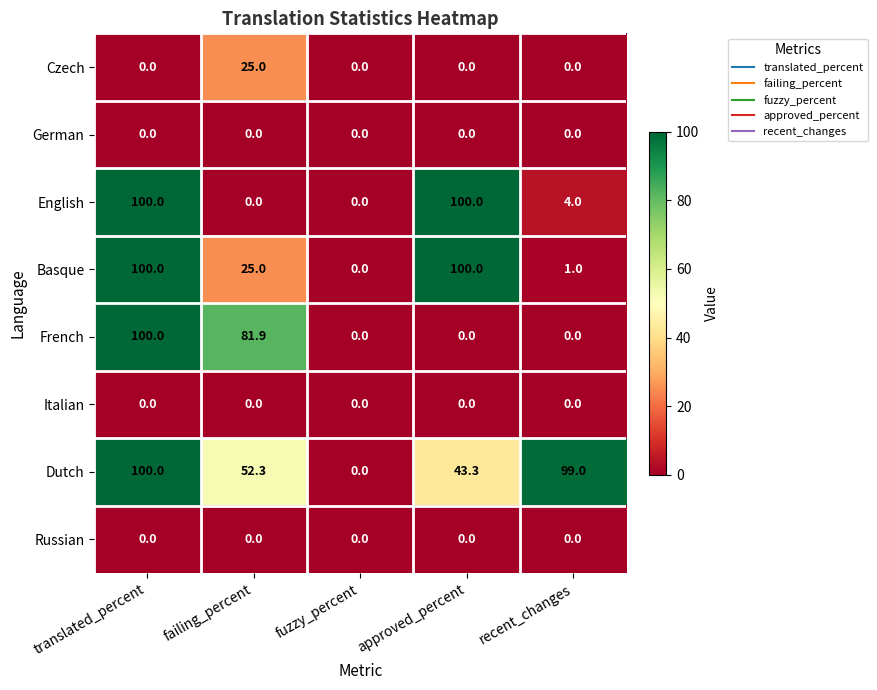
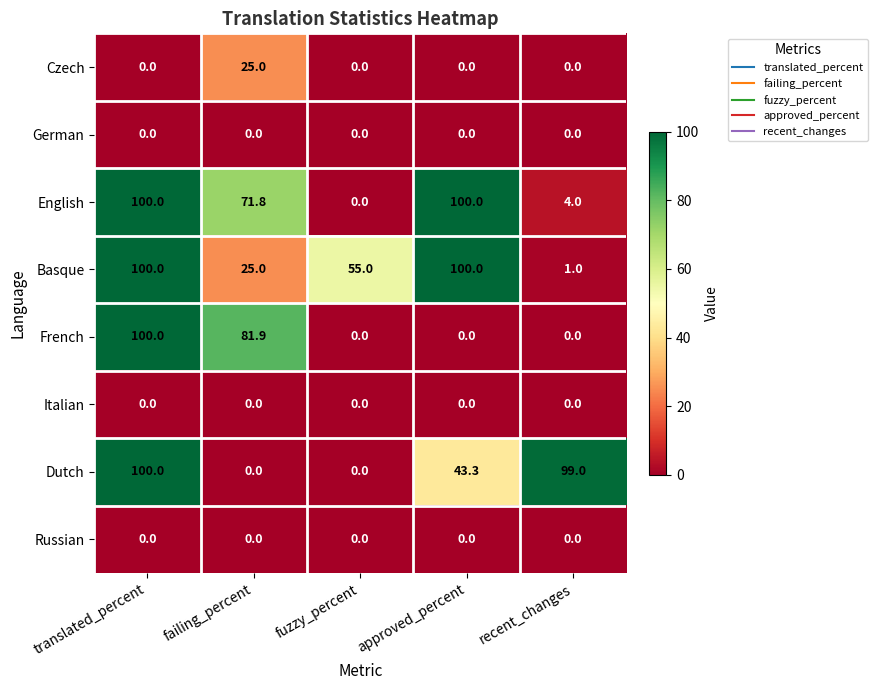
English, failing_percent: 0.0 -> 71.8
Basque, fuzzy_percent: 0.0 -> 55.0
Dutch, failing_percent: 52.3 -> 0.0
